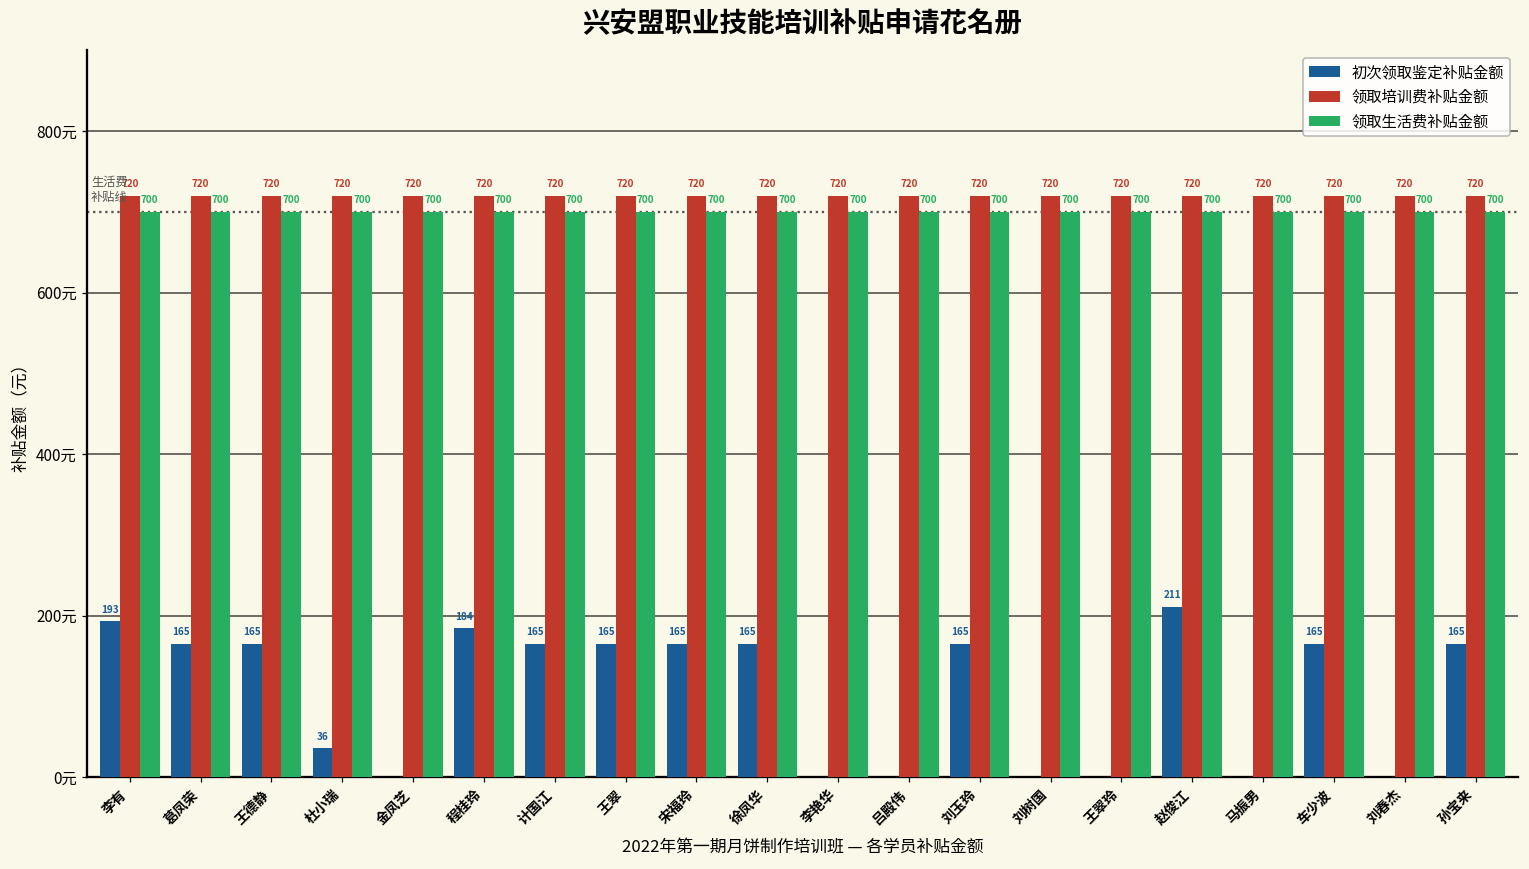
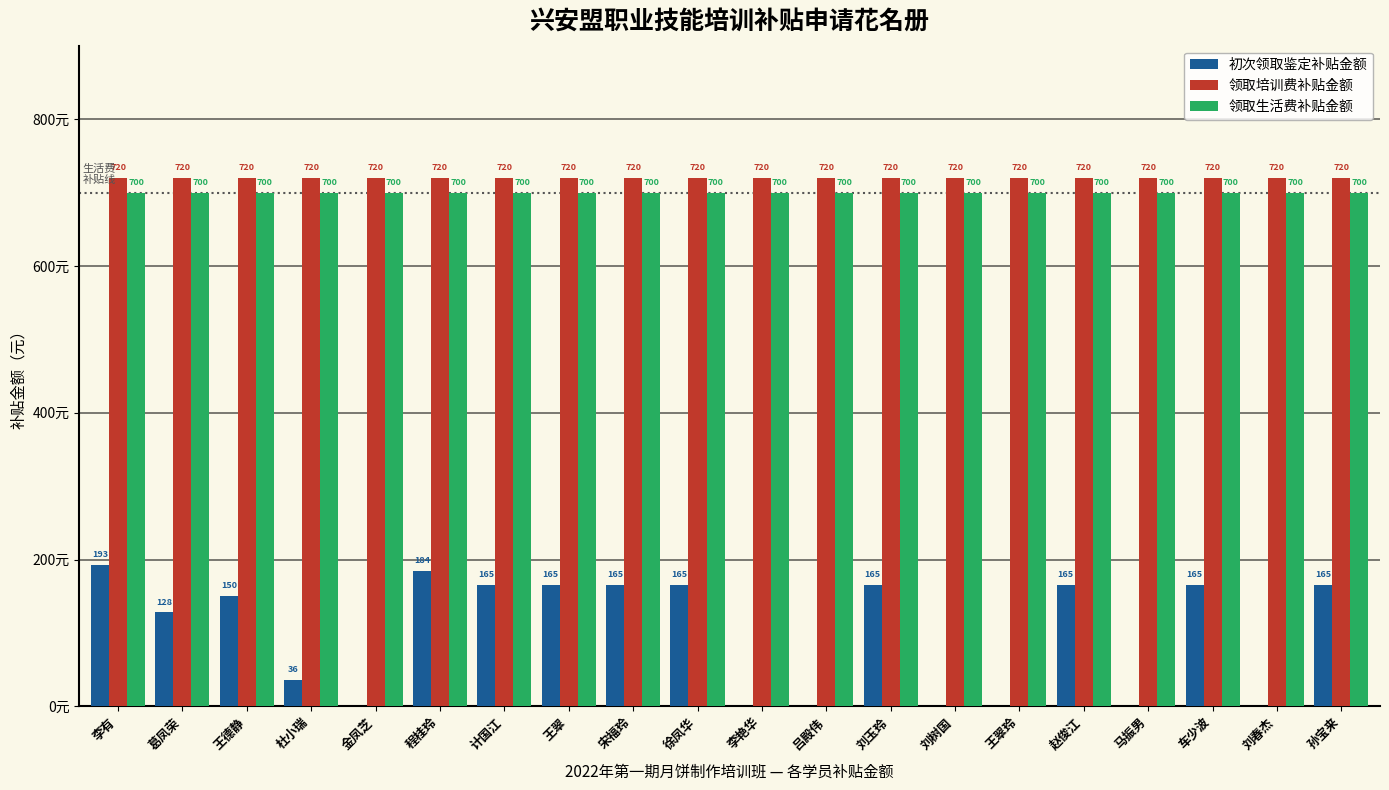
初次领取鉴定补贴金额, 葛凤荣: 165 -> 128
初次领取鉴定补贴金额, 王德静: 165 -> 150
初次领取鉴定补贴金额, 赵俊江: 211 -> 165
